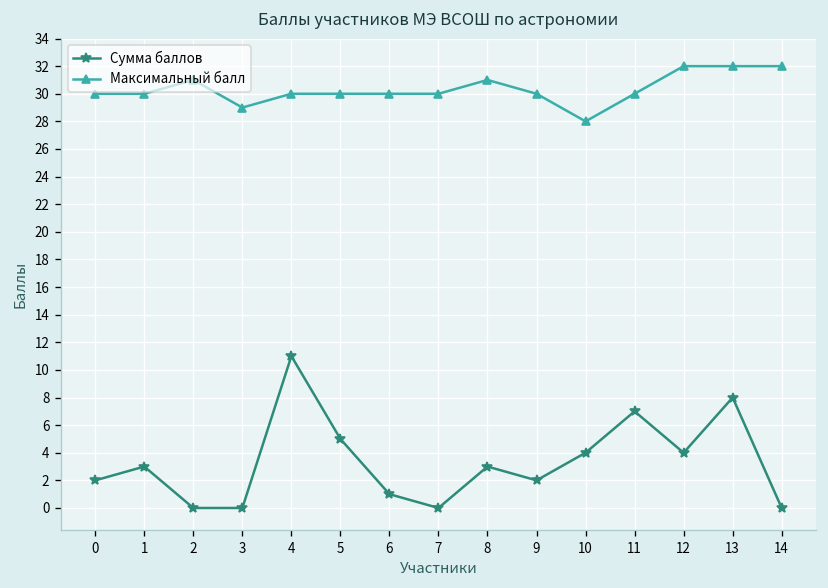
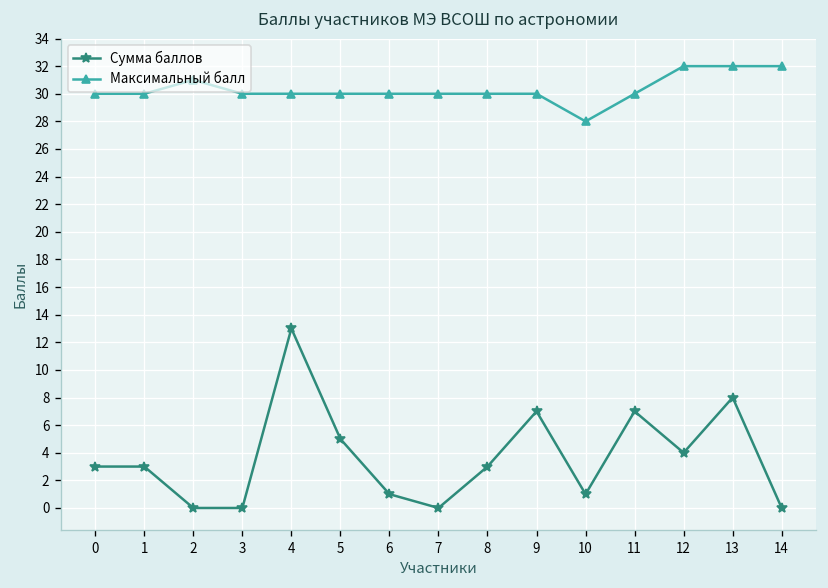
Сумма баллов, 0: 2 -> 3
Максимальный балл, 3: 29 -> 30
Сумма баллов, 4: 11 -> 13
Максимальный балл, 8: 31 -> 30
Сумма баллов, 9: 2 -> 7
Сумма баллов, 10: 4 -> 1
